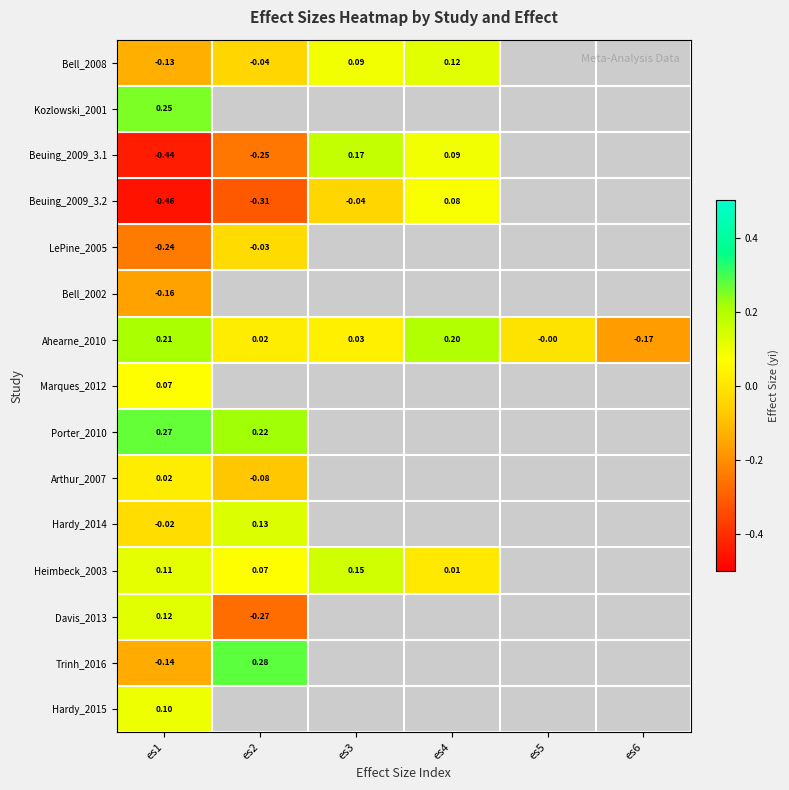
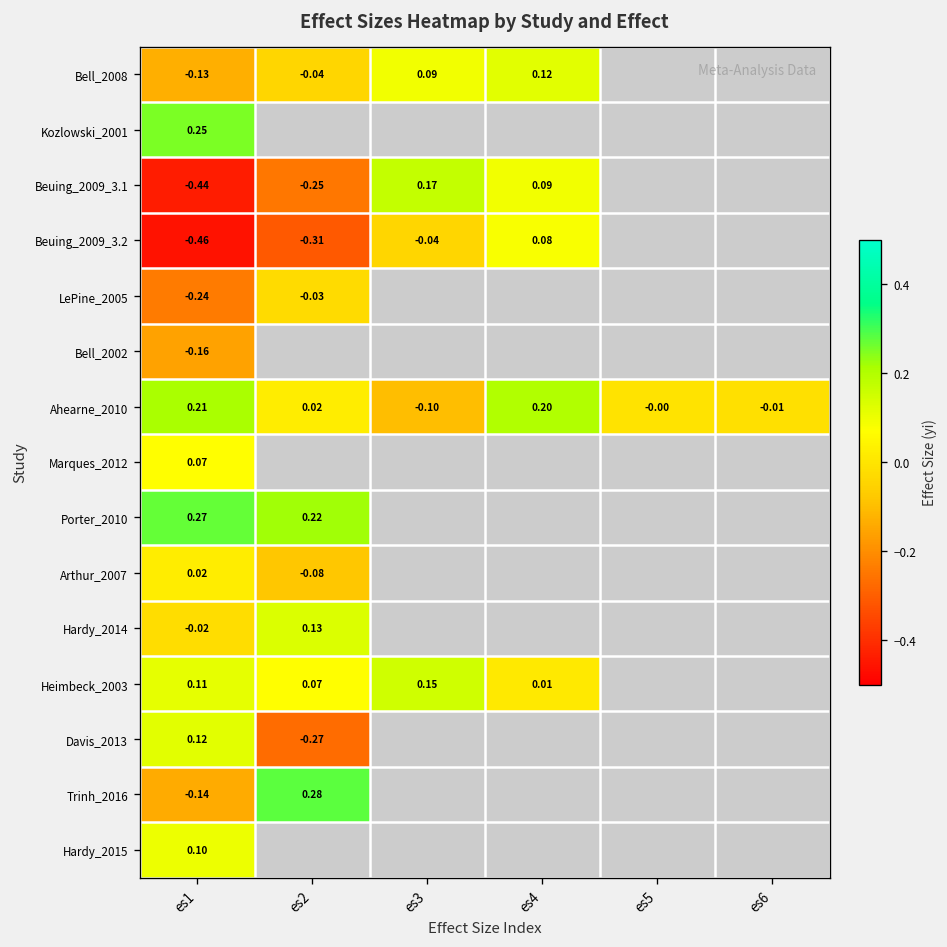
Ahearne_2010, es3: 0.03 -> -0.10
Ahearne_2010, es6: -0.17 -> -0.01
